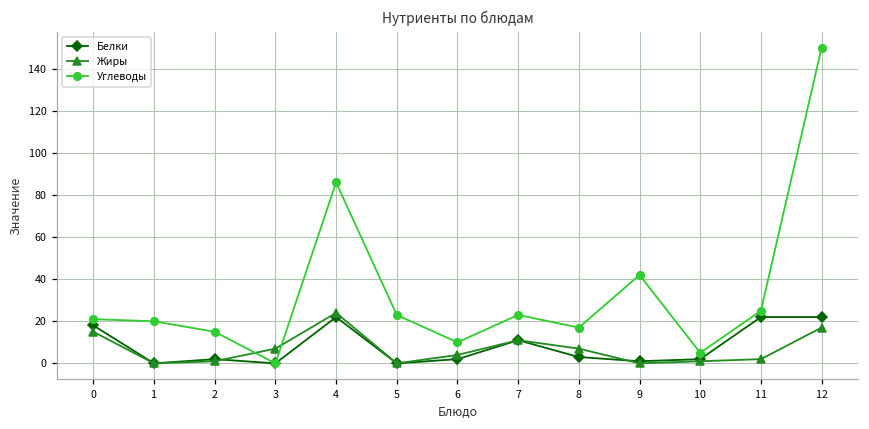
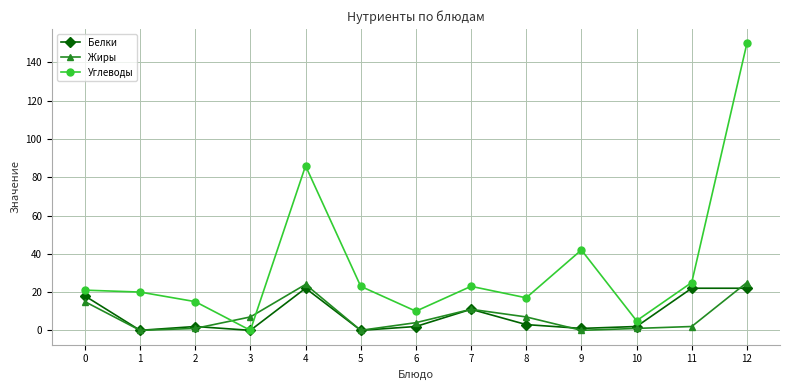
Жиры, 12: 17 -> 25
